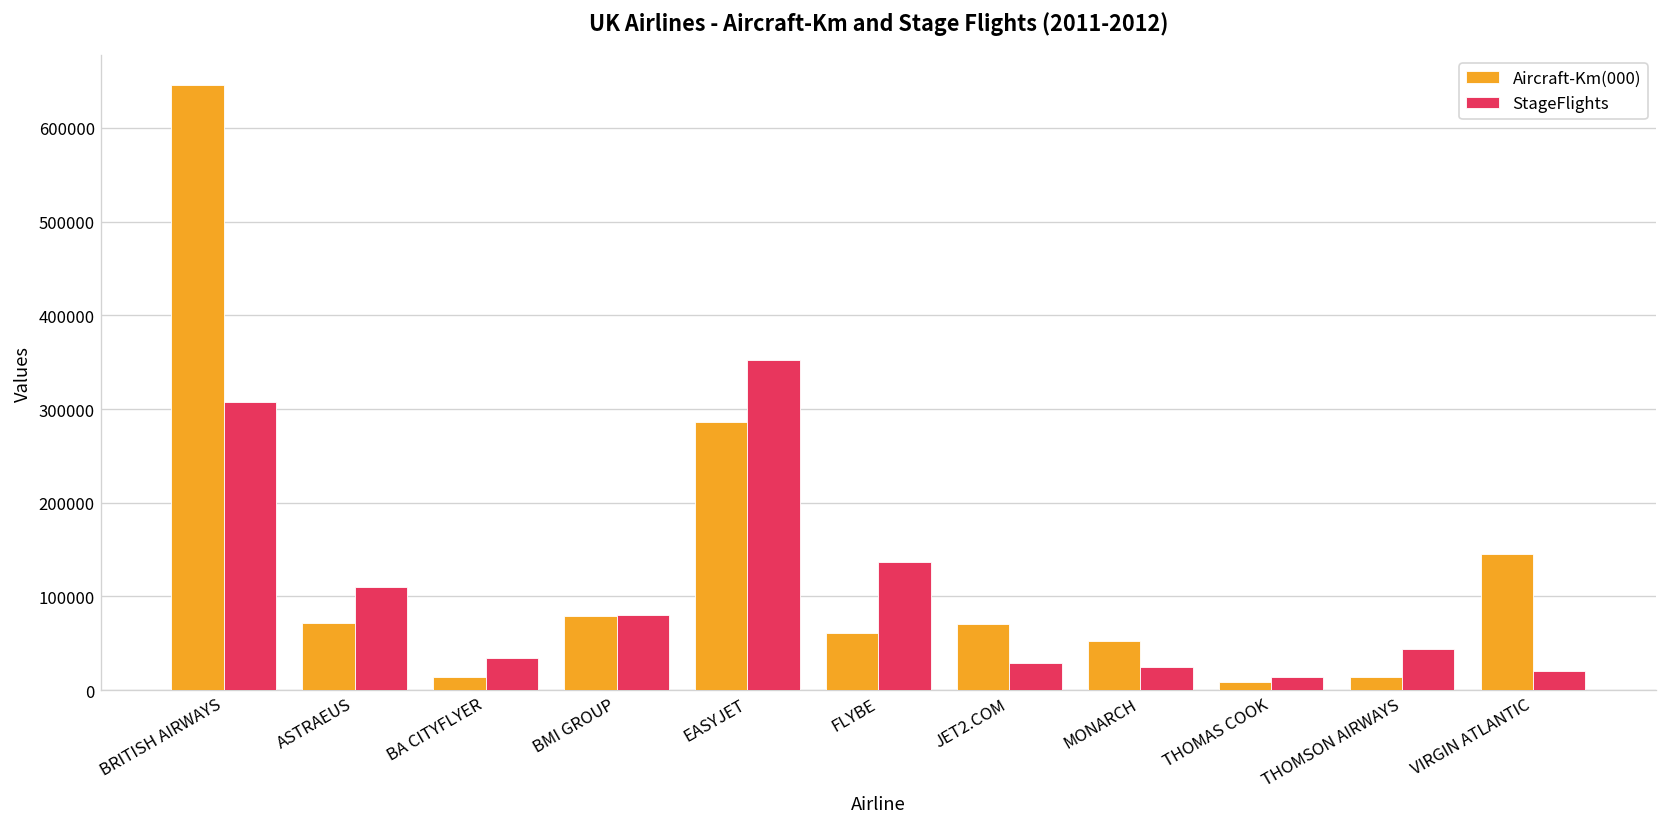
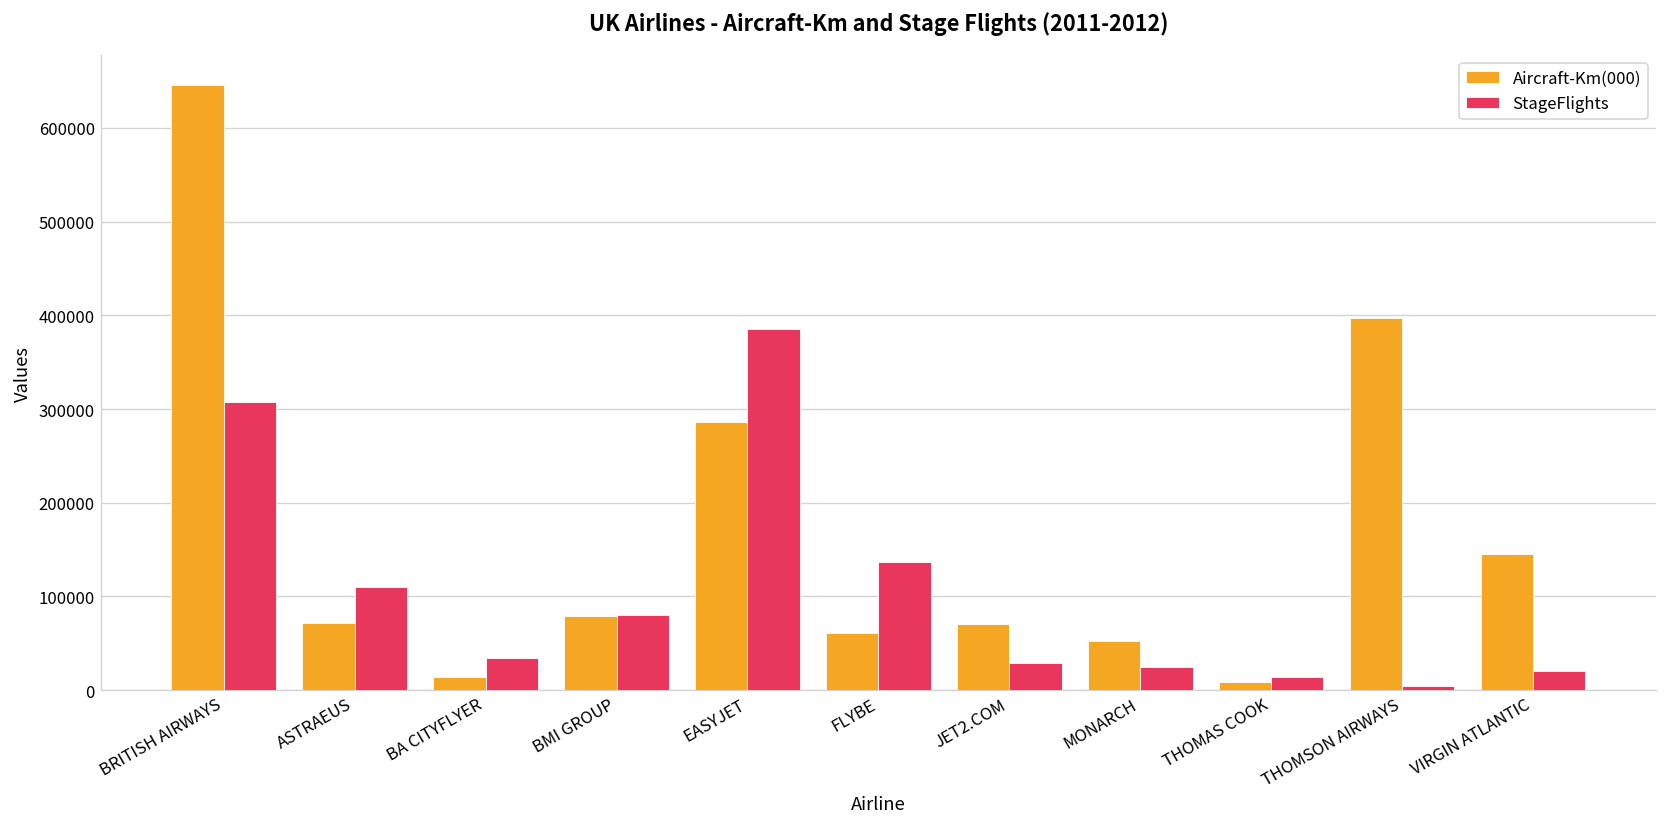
StageFlights, EASYJET: 350000 -> 390000
Aircraft-Km(000), THOMSON AIRWAYS: 10000 -> 400000
StageFlights, THOMSON AIRWAYS: 40000 -> 0
